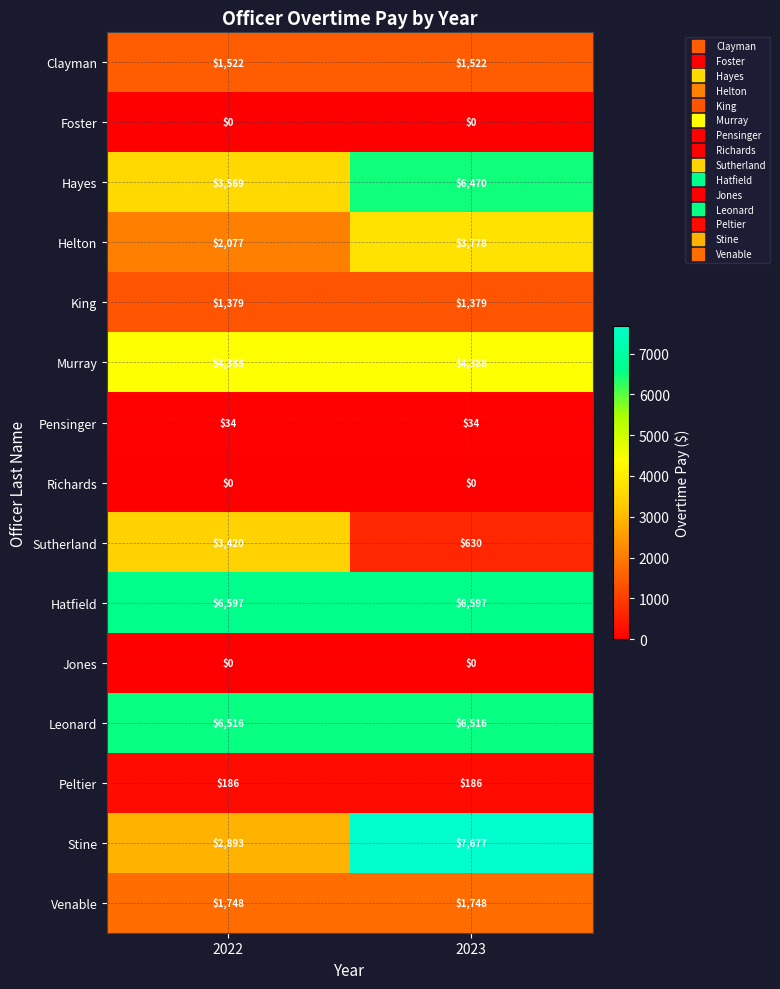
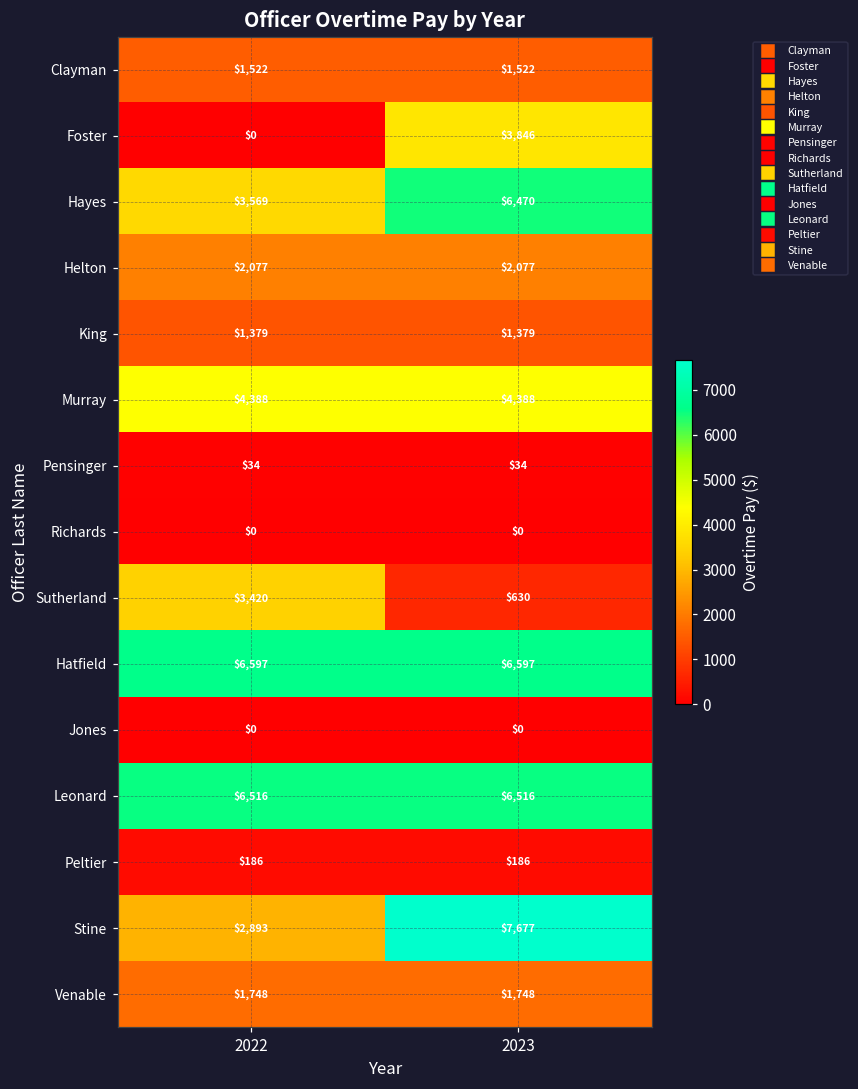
Foster, 2023: $0 -> $3,846
Helton, 2023: $3,778 -> $2,077
